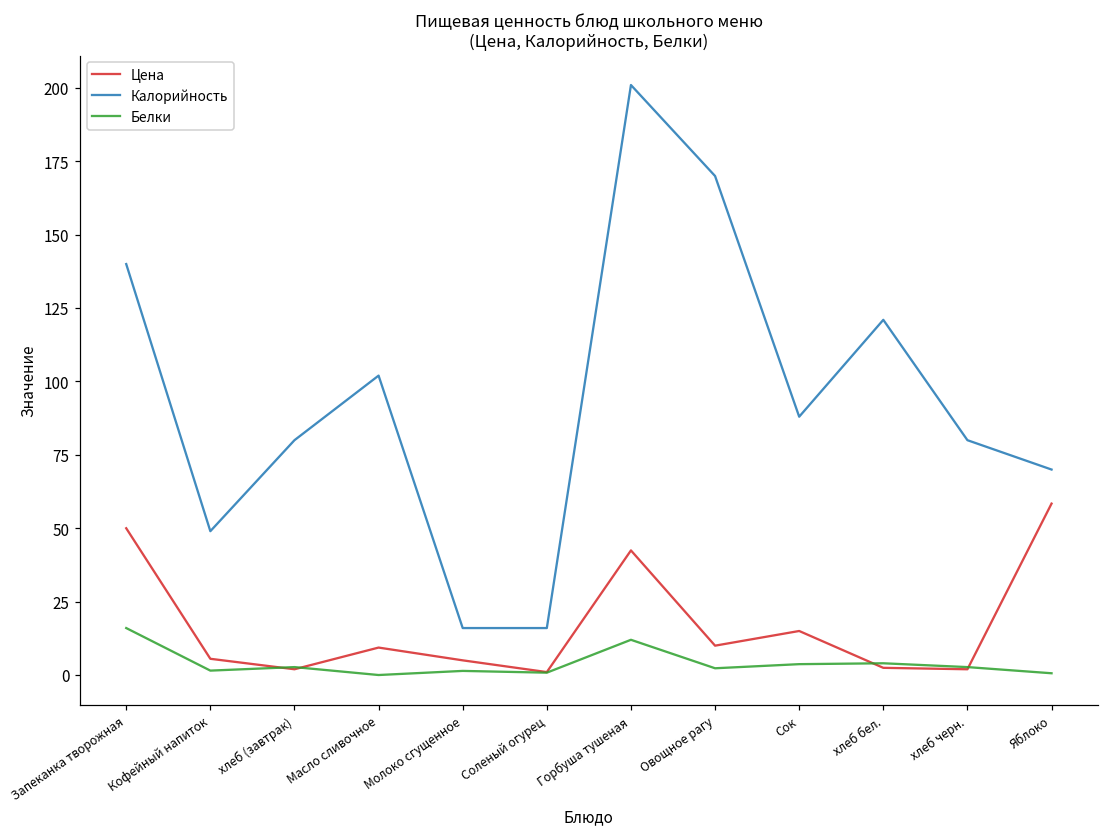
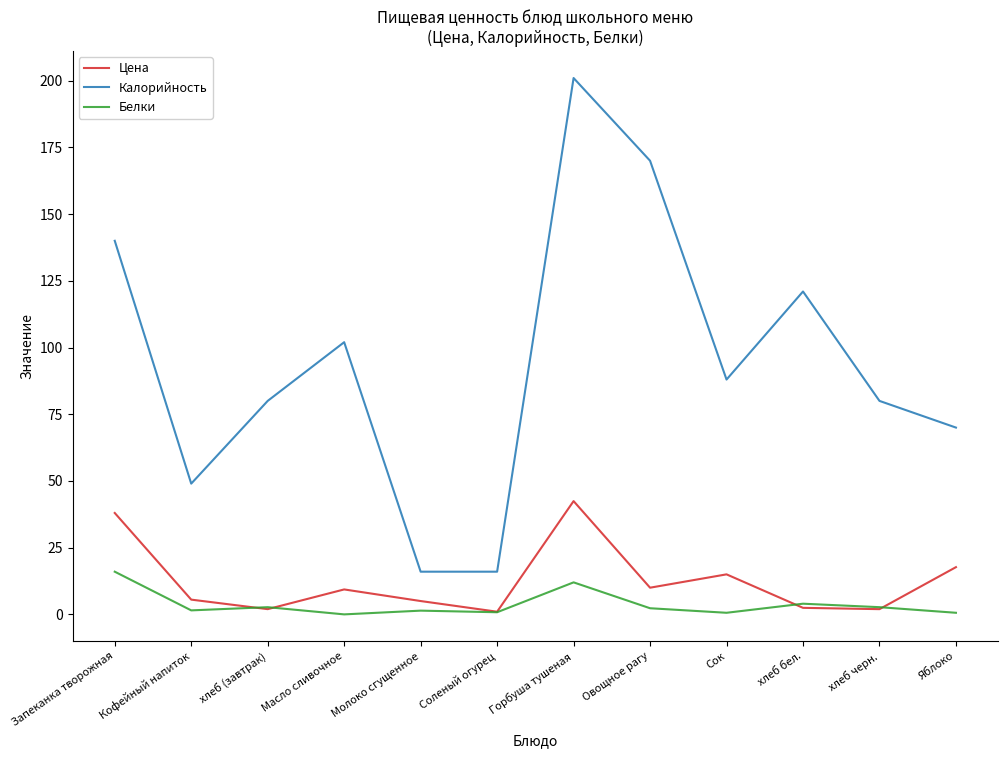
Цена, Запеканка творожная: 50 -> 38
Белки, Сок: 4 -> 1
Цена, Яблоко: 58 -> 18
